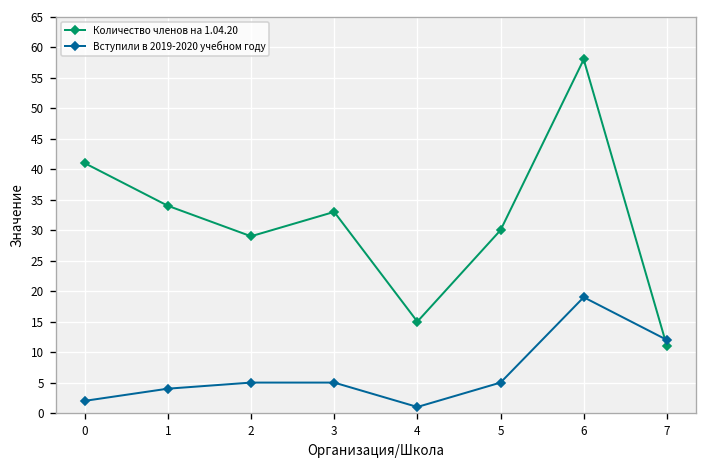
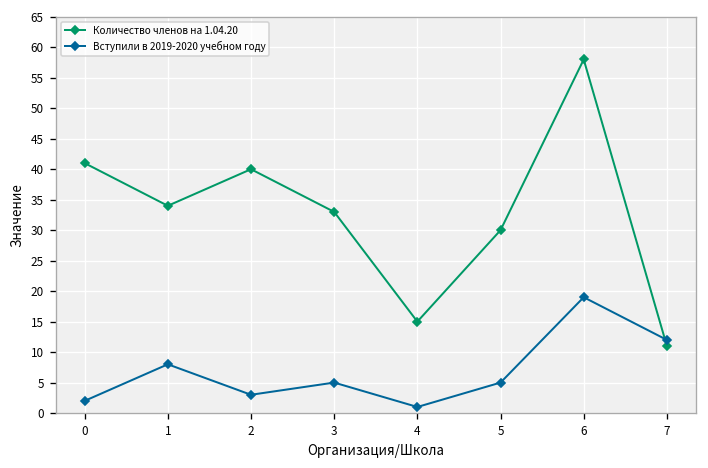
Вступили в 2019-2020 учебном году, 1: 4 -> 8
Количество членов на 1.04.20, 2: 29 -> 40
Вступили в 2019-2020 учебном году, 2: 5 -> 3
